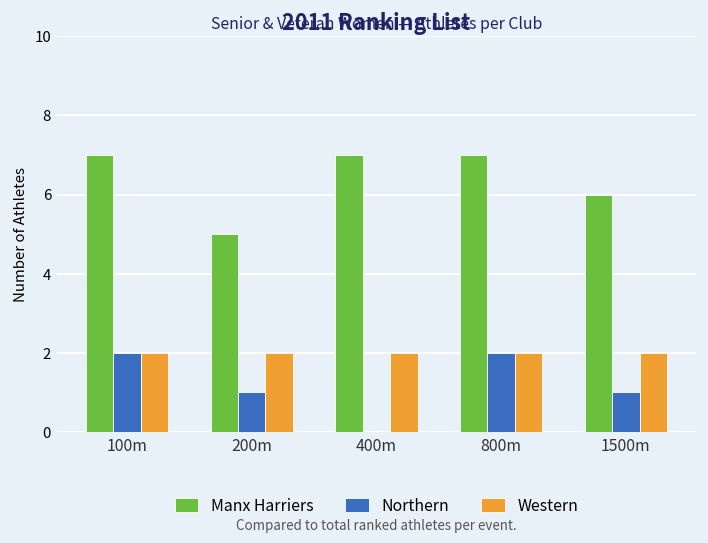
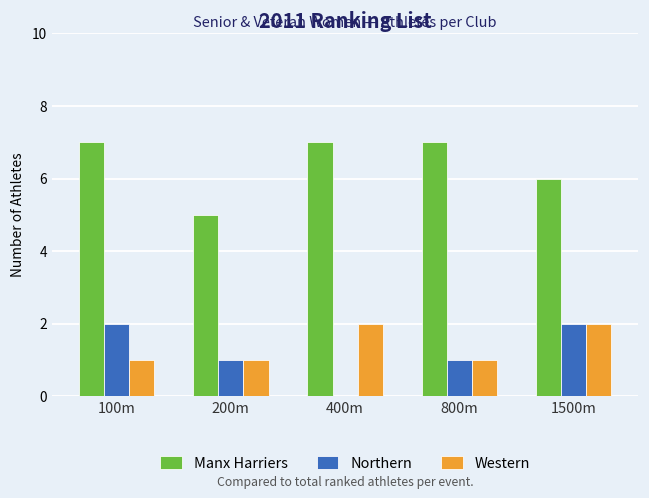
Western, 100m: 2 -> 1
Western, 200m: 2 -> 1
Northern, 800m: 2 -> 1
Western, 800m: 2 -> 1
Northern, 1500m: 1 -> 2
